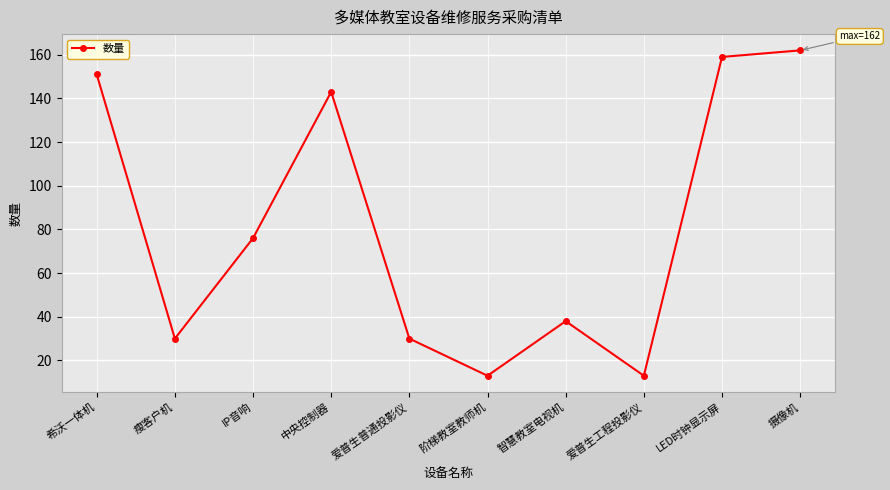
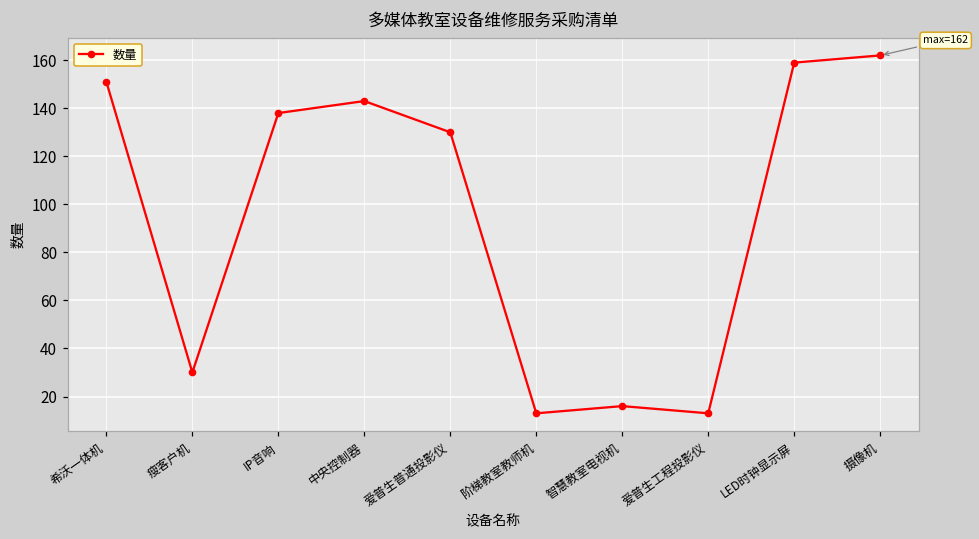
IP音响: 76 -> 138
爱普生普通投影仪: 30 -> 130
智慧教室电视机: 38 -> 16
